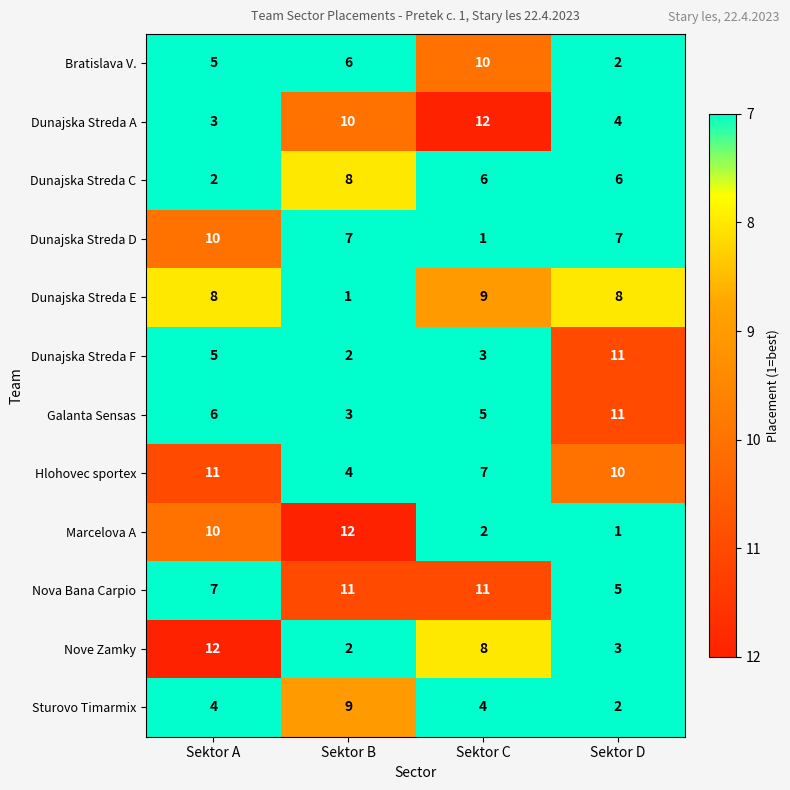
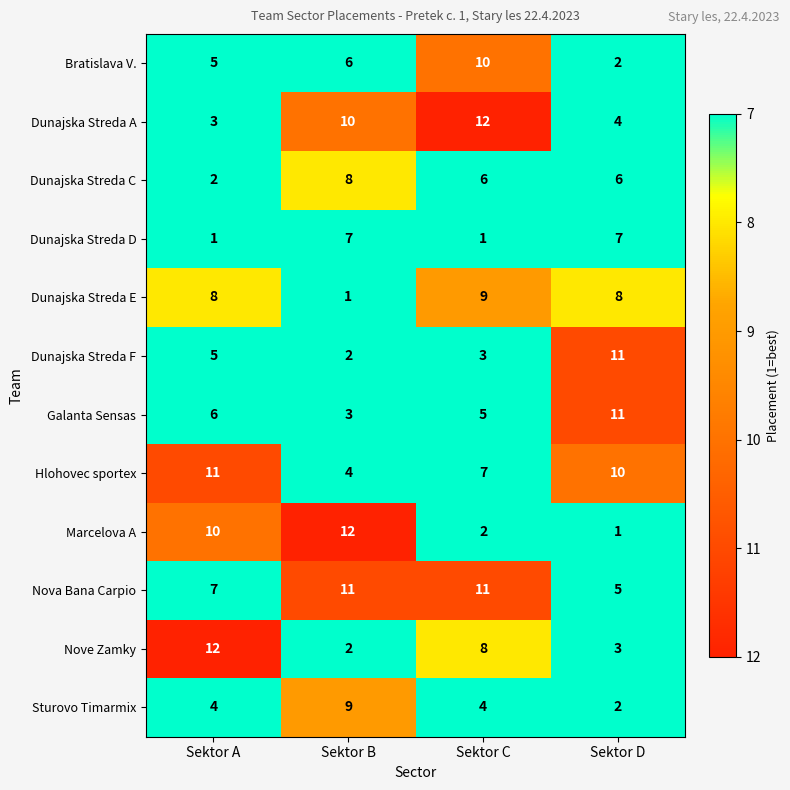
Dunajska Streda D, Sektor A: 10 -> 1
